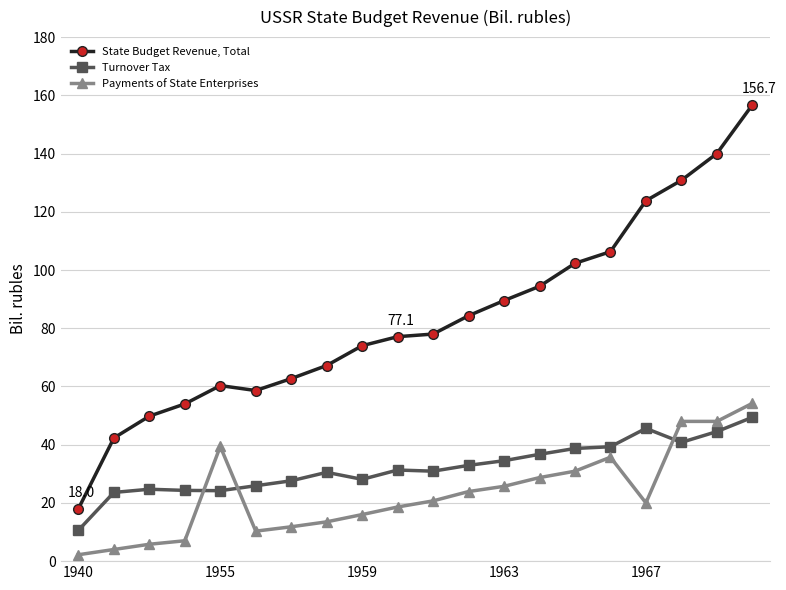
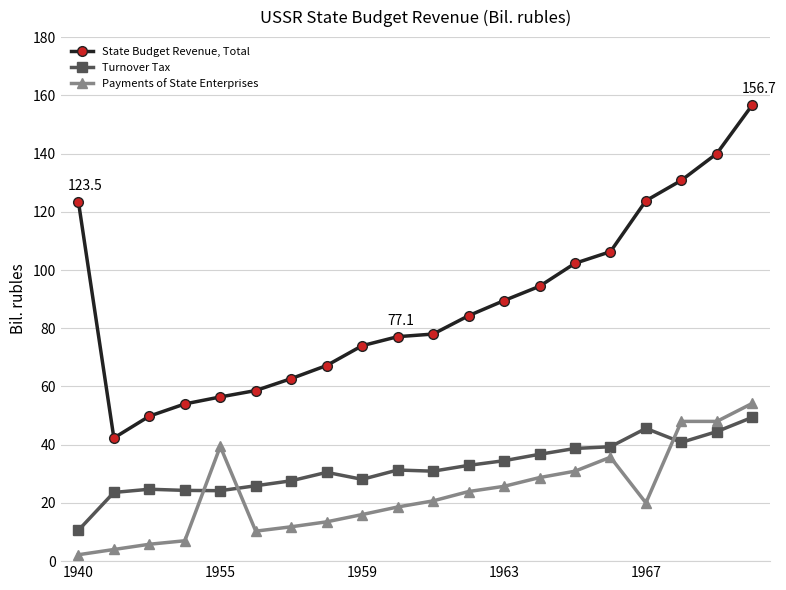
State Budget Revenue, Total, 1940: 18.0 -> 123.5
State Budget Revenue, Total, 1955: 60 -> 56
